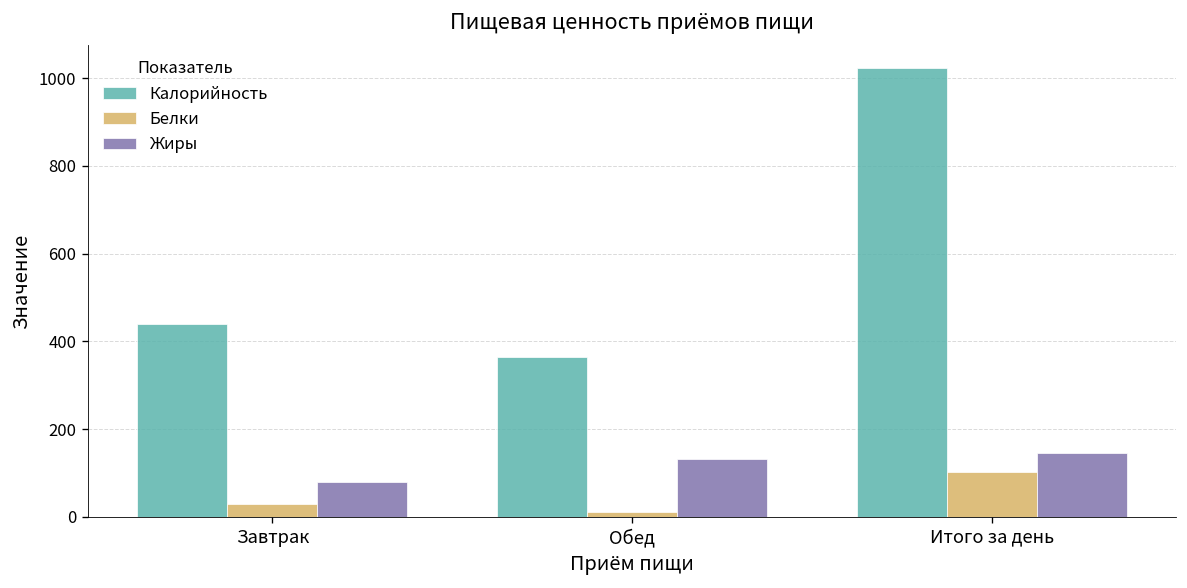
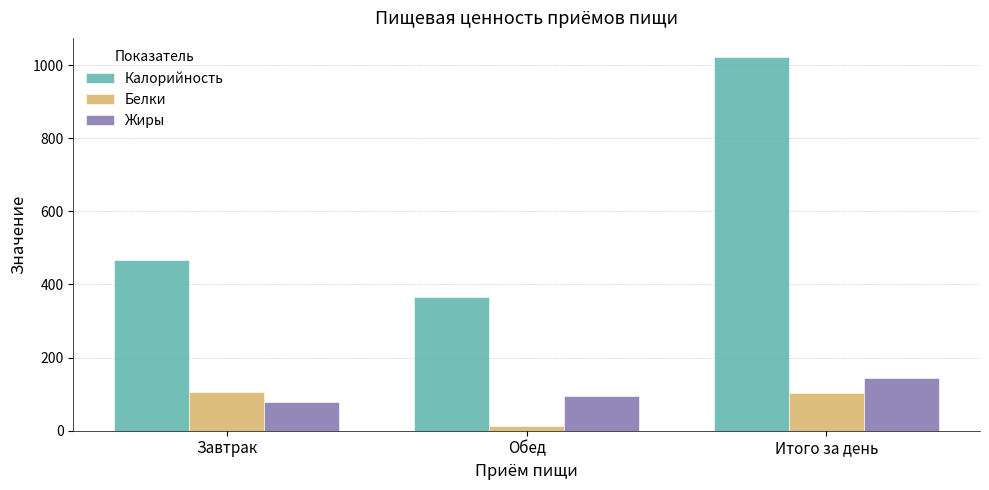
Калорийность, Завтрак: 440 -> 470
Белки, Завтрак: 30 -> 110
Жиры, Обед: 130 -> 90
